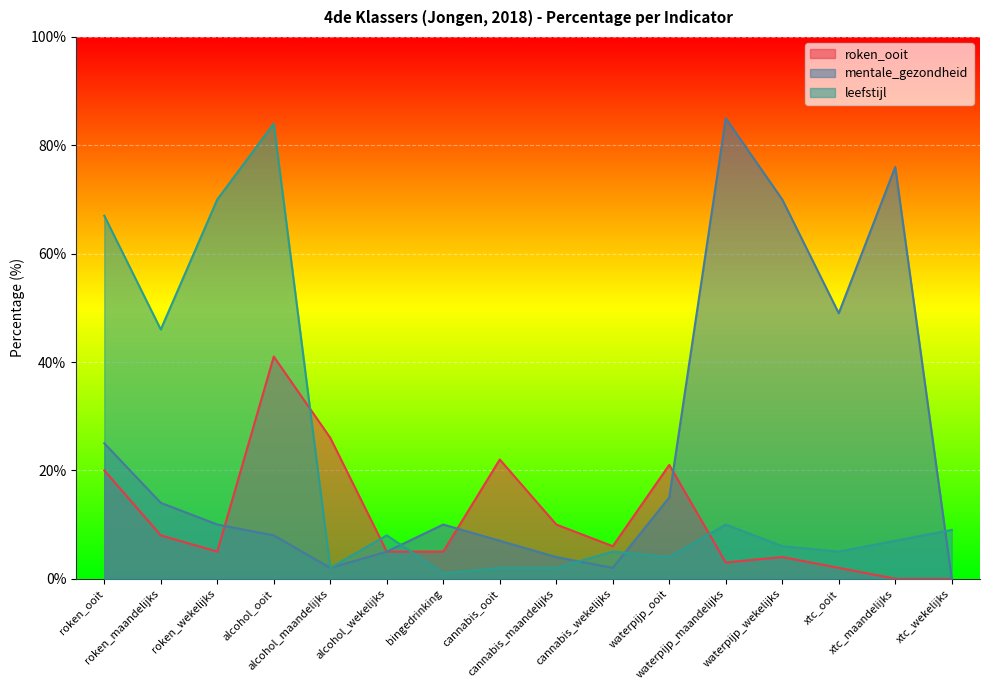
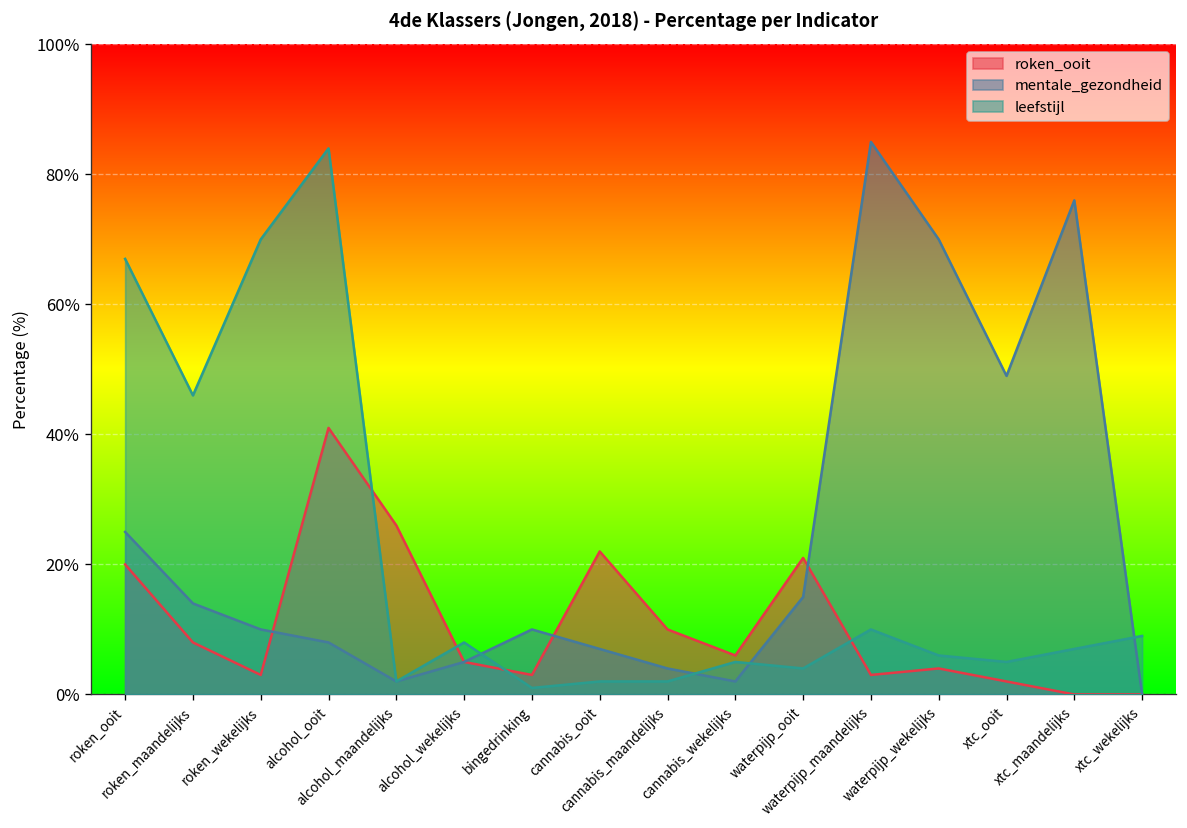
roken_ooit, roken_wekelijks: 5% -> 3%
roken_ooit, bingedrinking: 5% -> 3%
